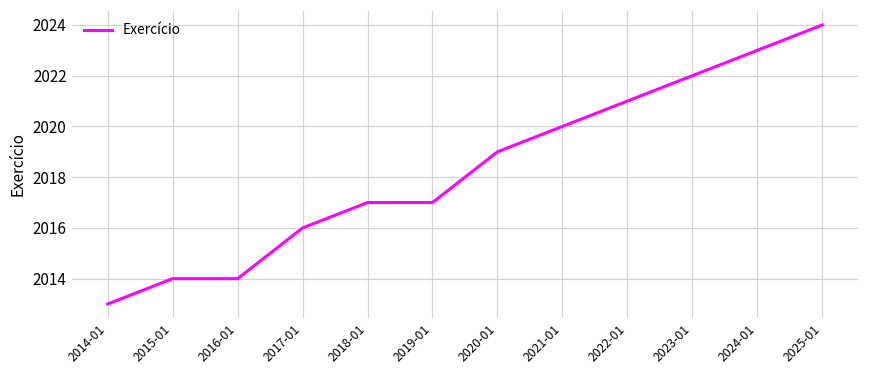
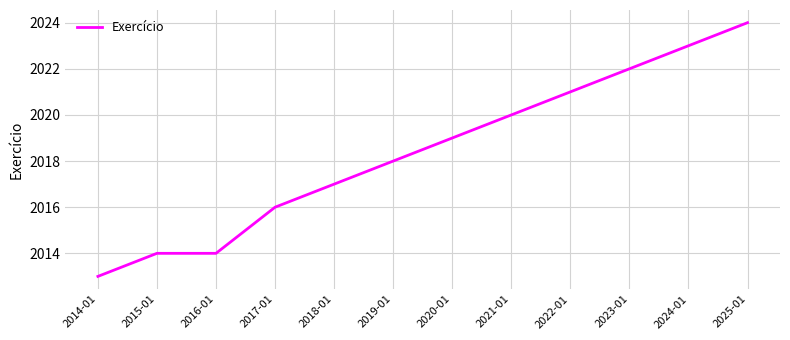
2019-01: 2017 -> 2018
